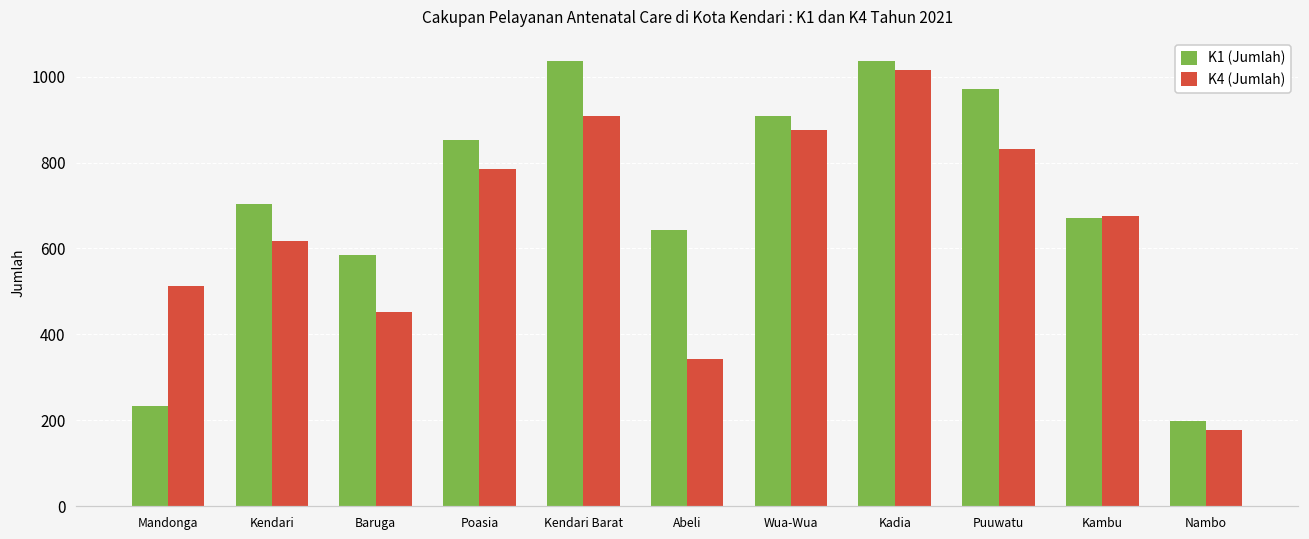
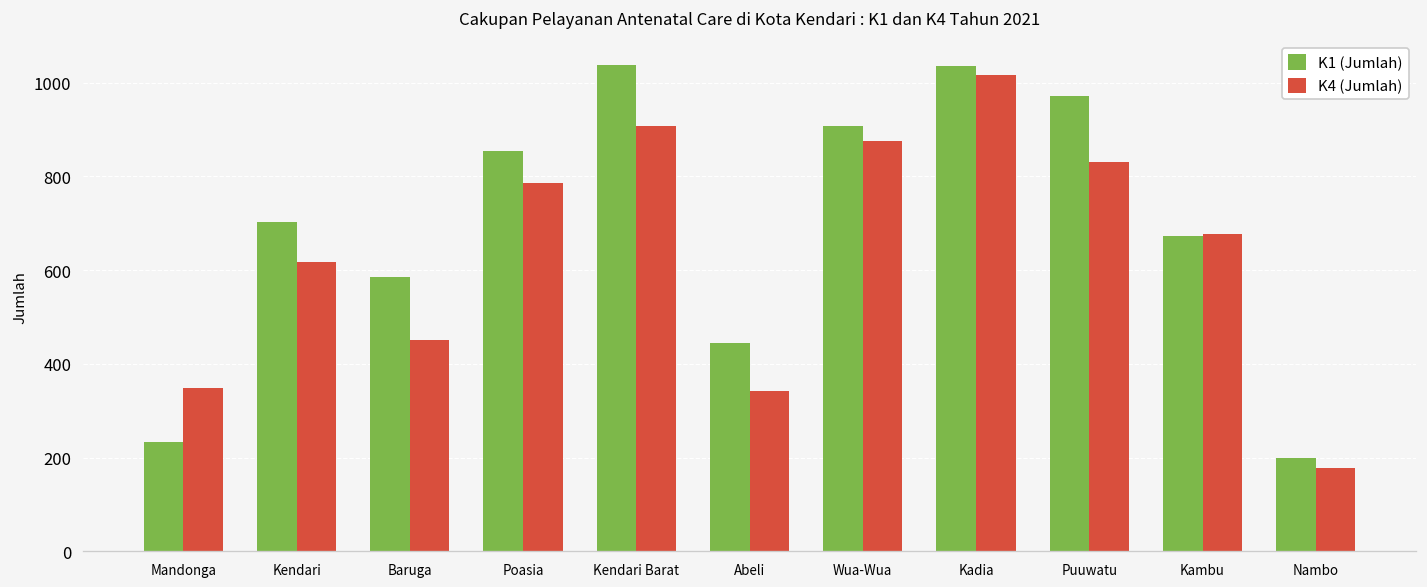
K4 (Jumlah), Mandonga: 510 -> 350
K1 (Jumlah), Abeli: 640 -> 450
